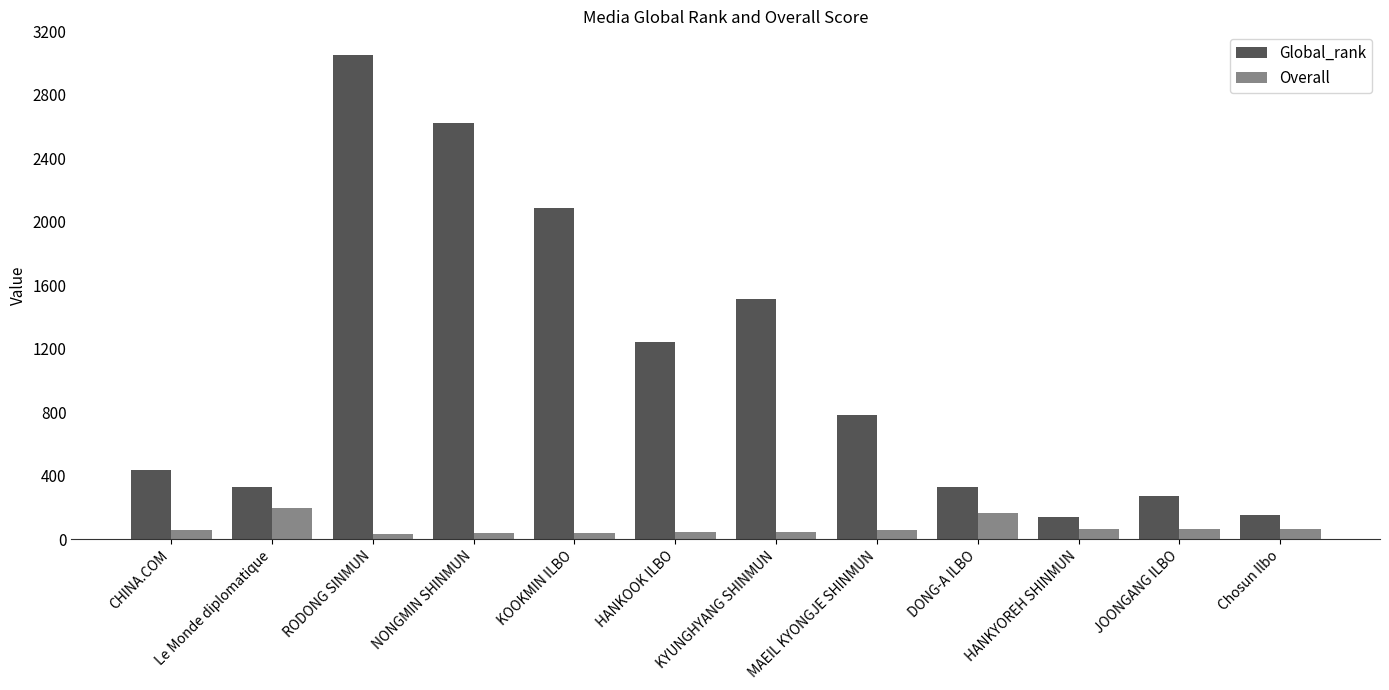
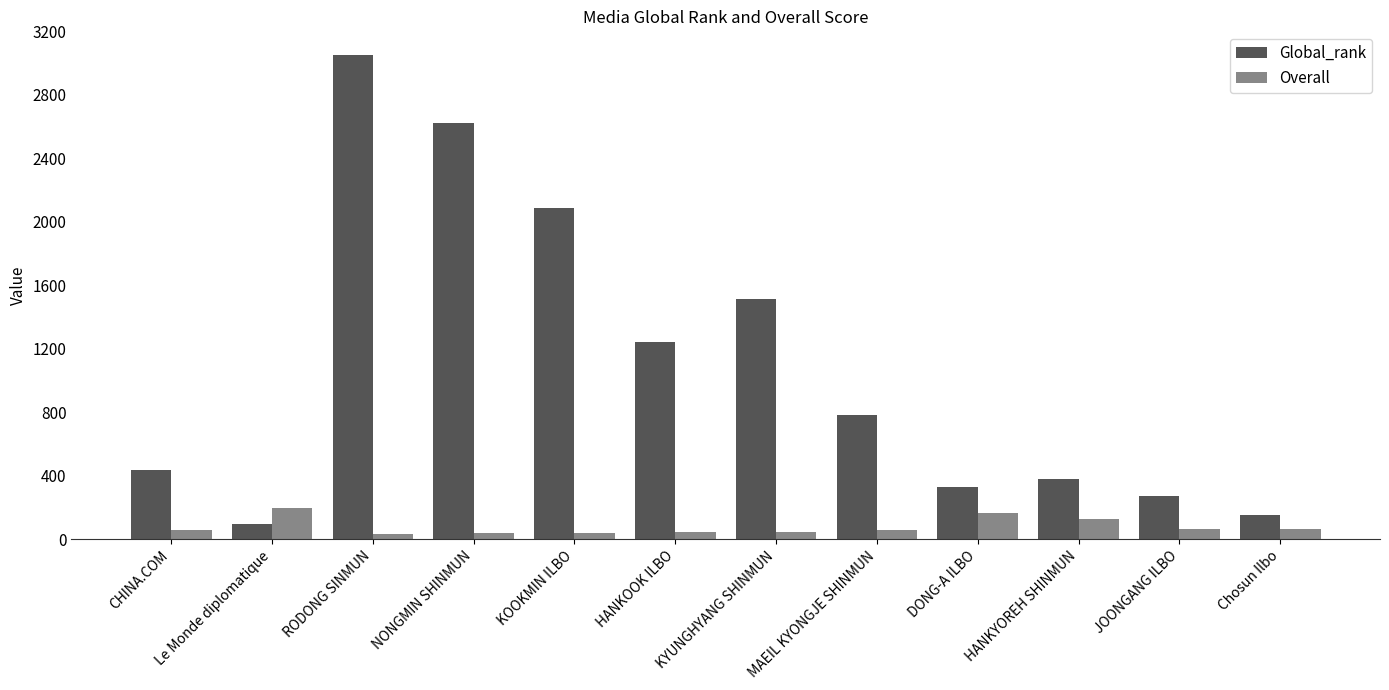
Global_rank, Le Monde diplomatique: 330 -> 100
Global_rank, HANKYOREH SHINMUN: 140 -> 380
Overall, HANKYOREH SHINMUN: 60 -> 130
